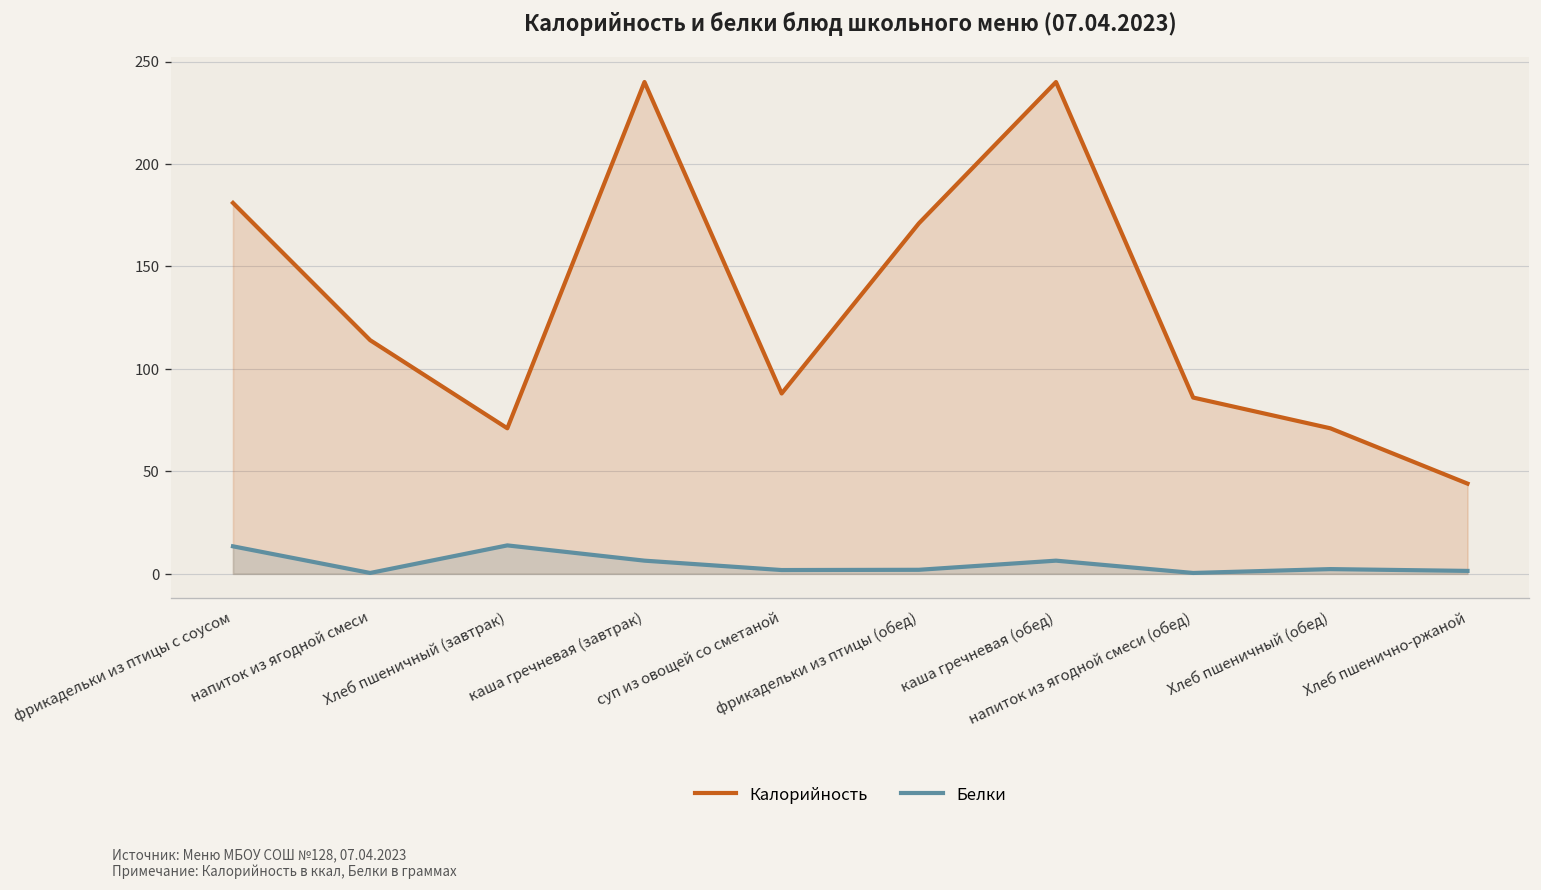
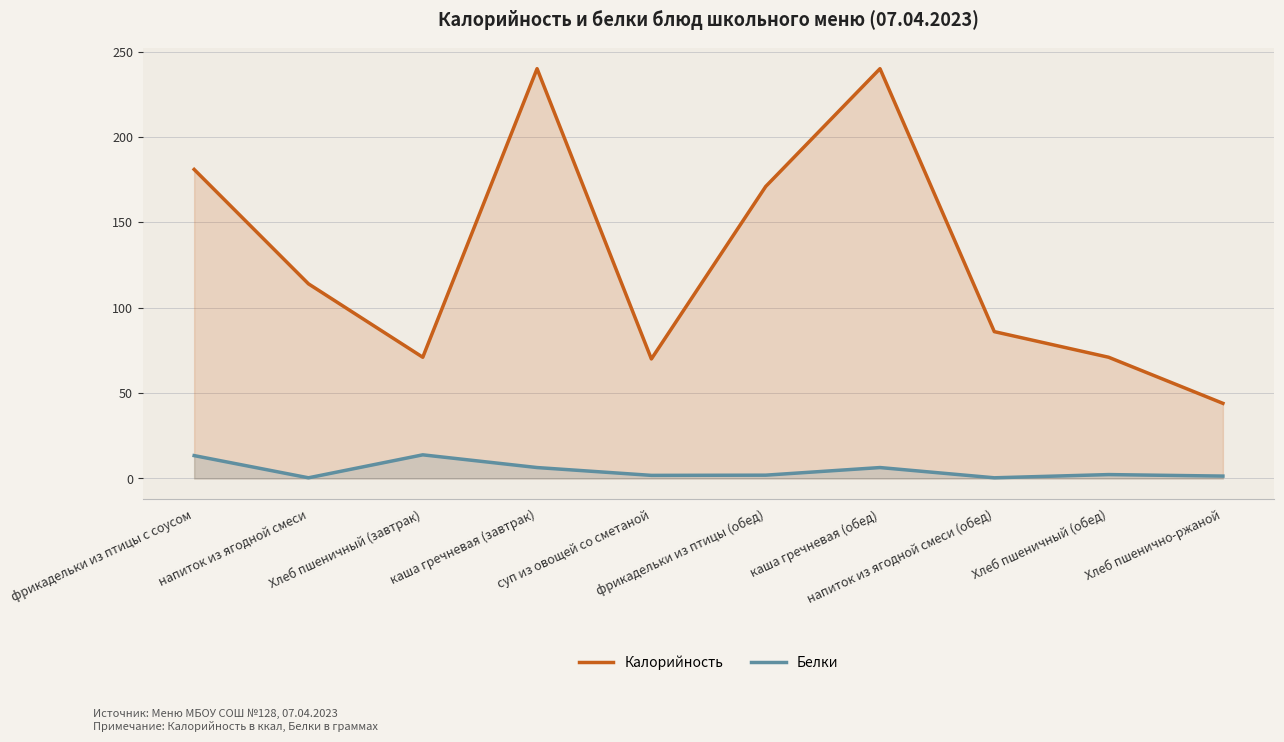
Калорийность, суп из овощей со сметаной: 88 -> 70
